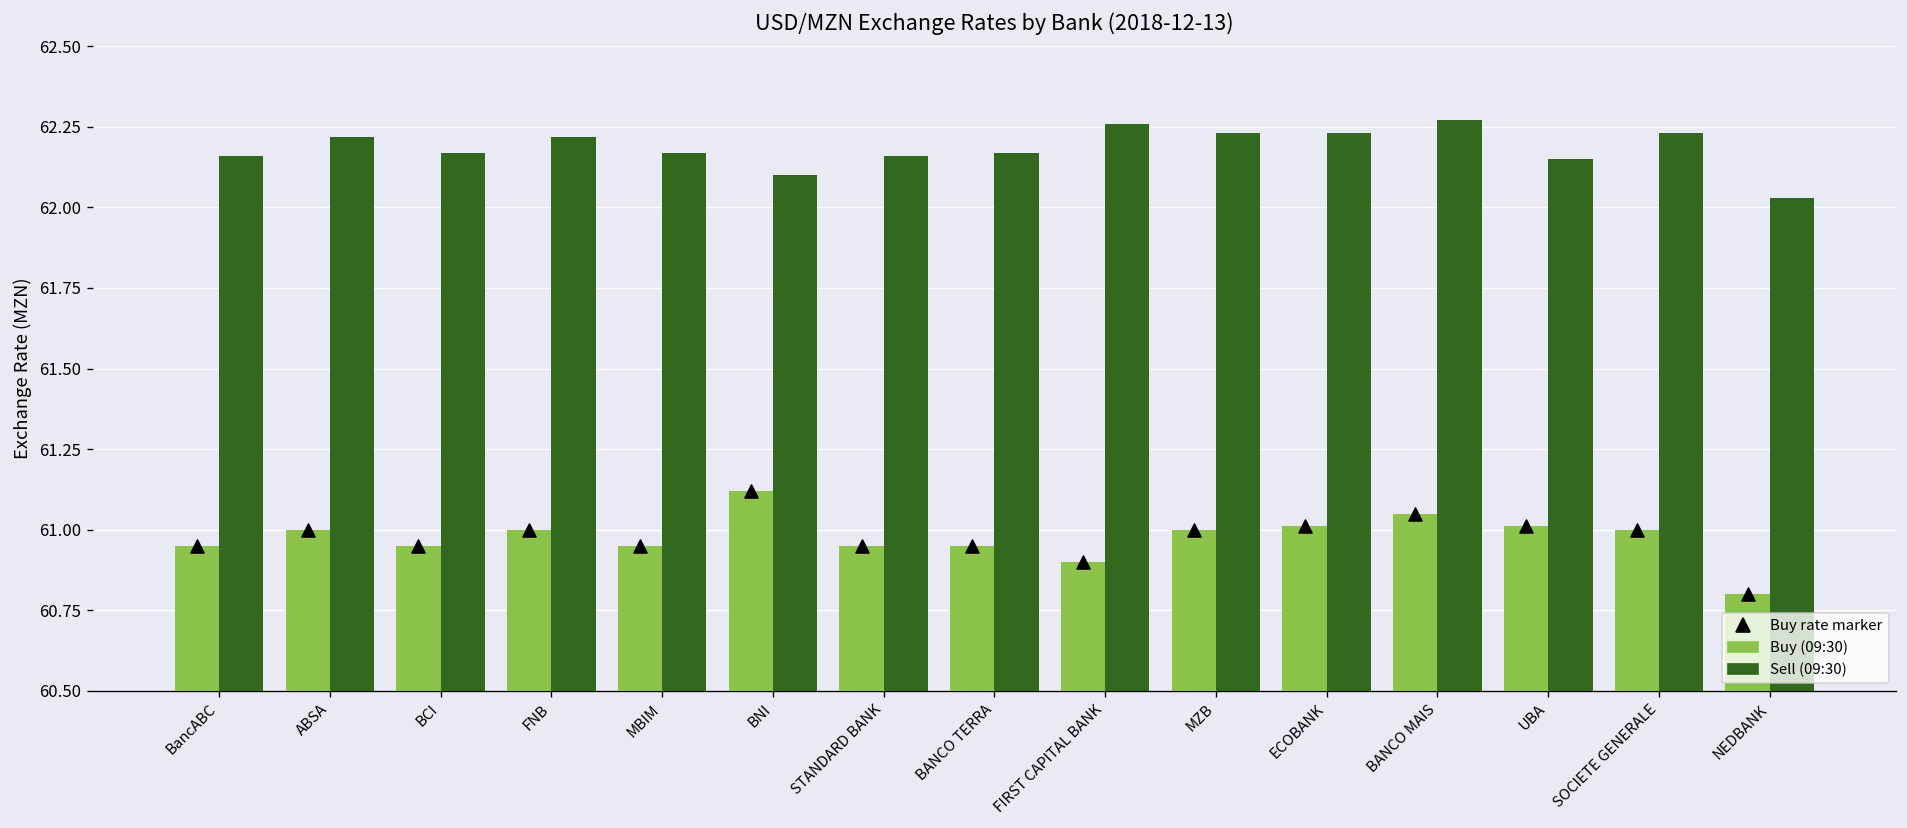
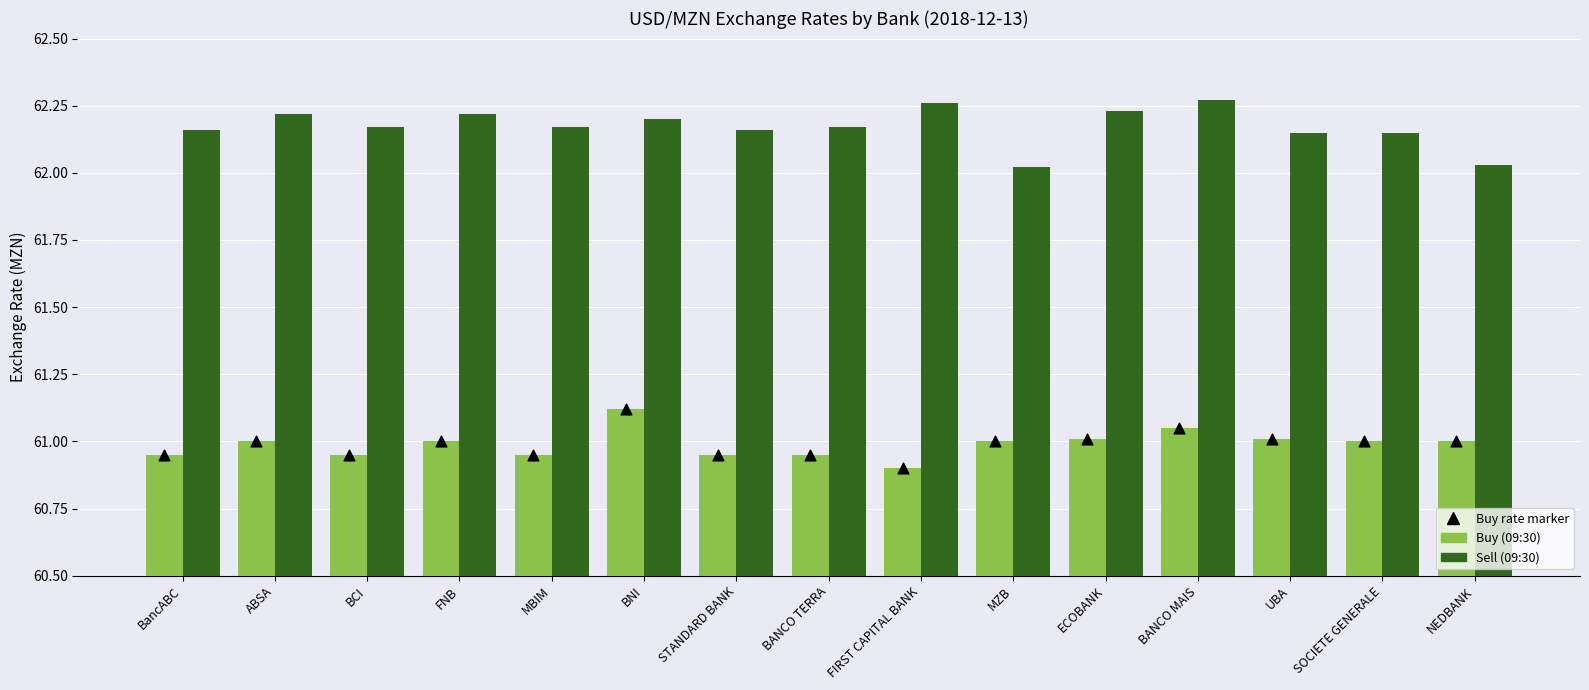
Sell (09:30), BNI: 62.1 -> 62.2
Sell (09:30), MZB: 62.23 -> 62.02
Sell (09:30), SOCIETE GENERALE: 62.23 -> 62.15
Buy (09:30), NEDBANK: 60.8 -> 61.0
